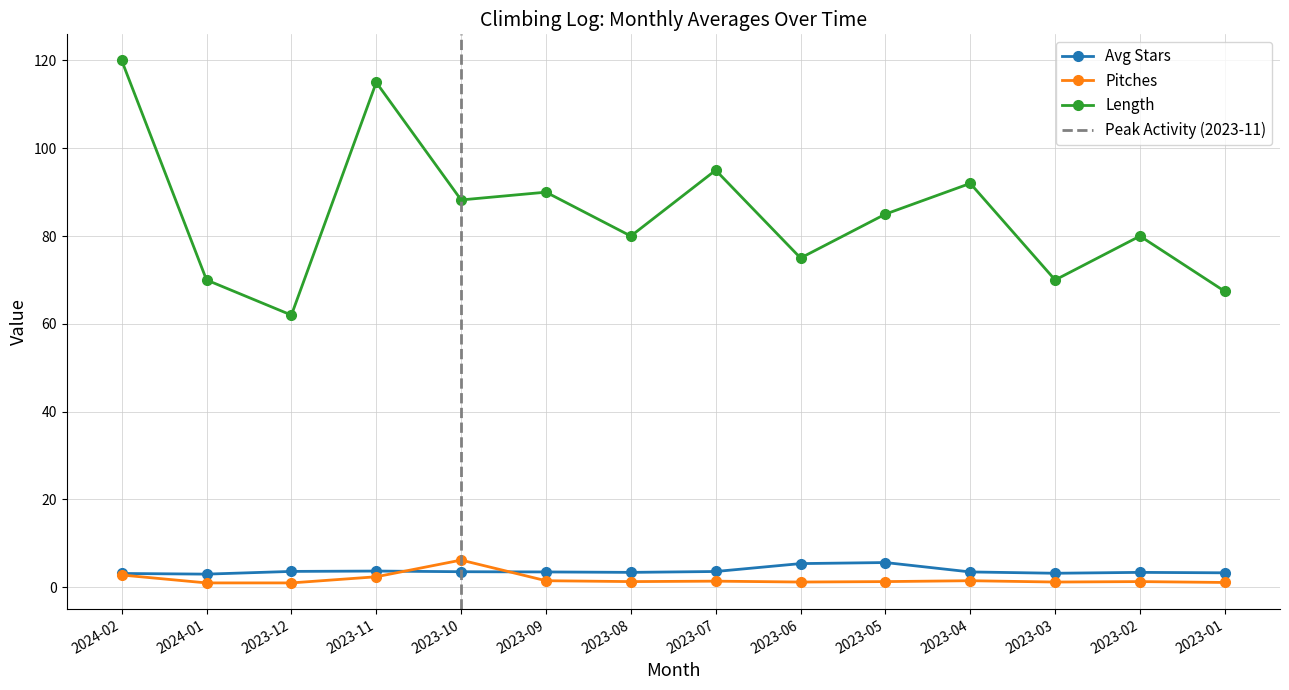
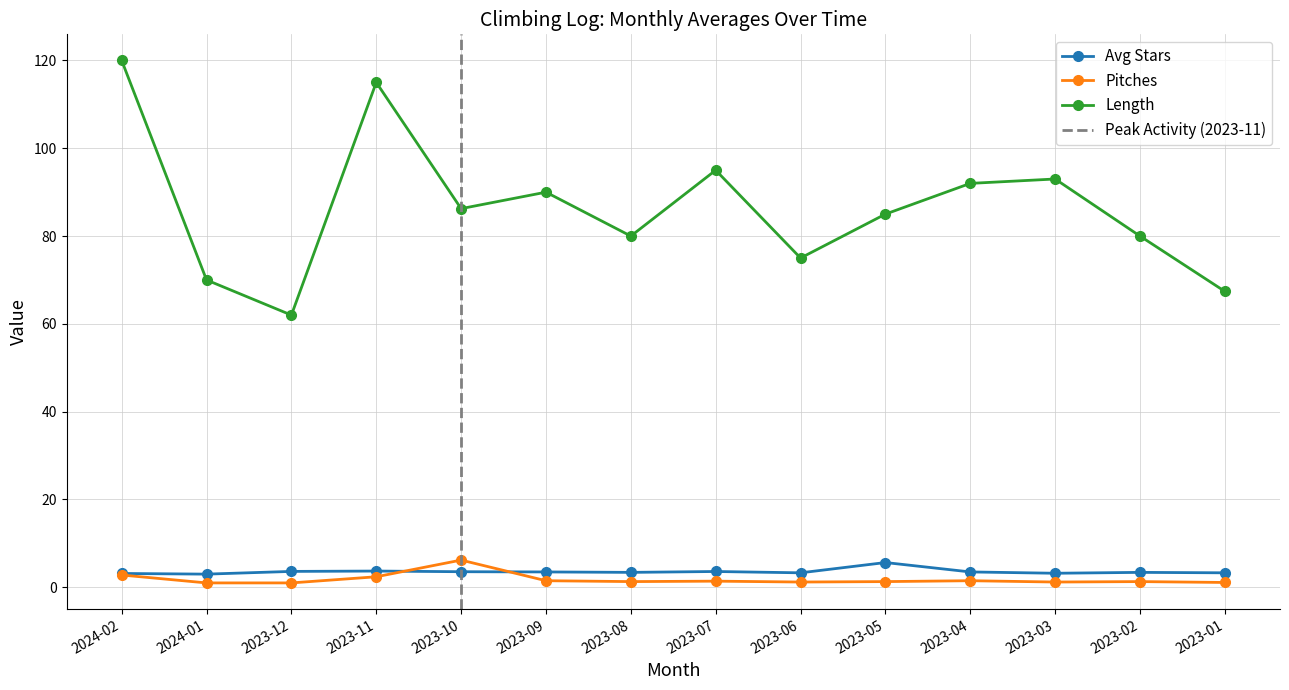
Length, 2023-10: 88 -> 86
Avg Stars, 2023-06: 5 -> 3
Length, 2023-03: 70 -> 93
